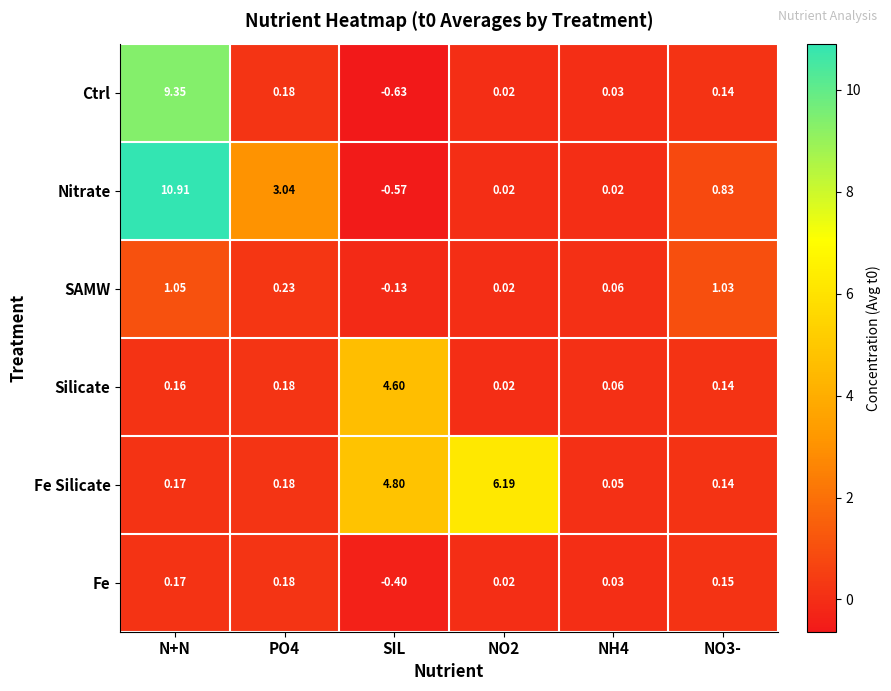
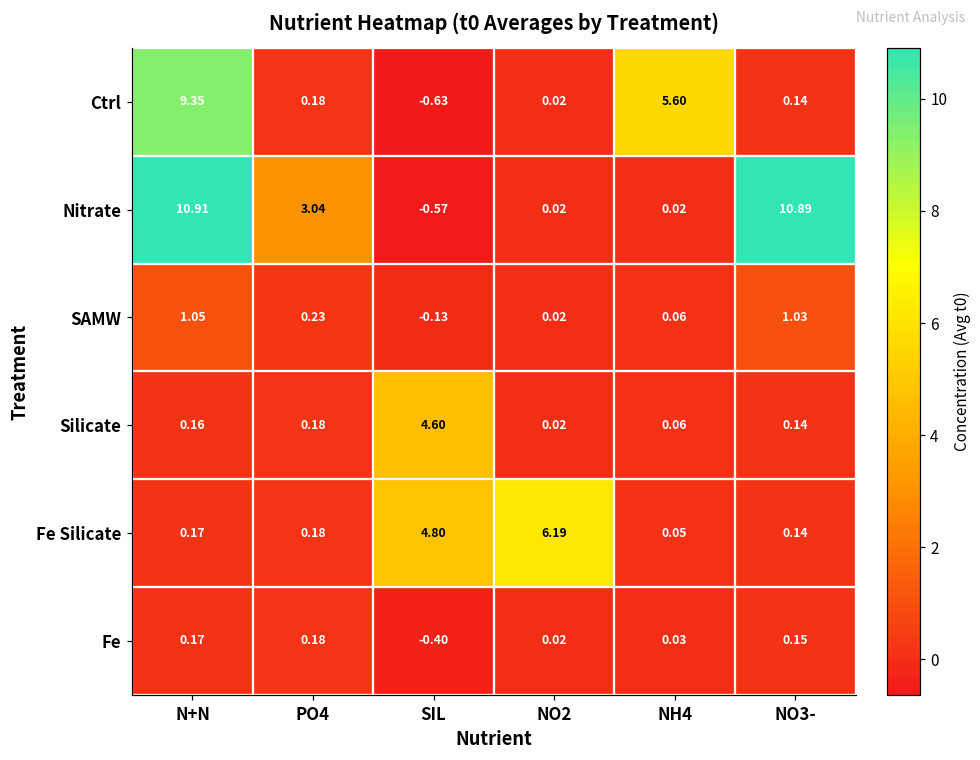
Ctrl, NH4: 0.03 -> 5.60
Nitrate, NO3-: 0.83 -> 10.89
